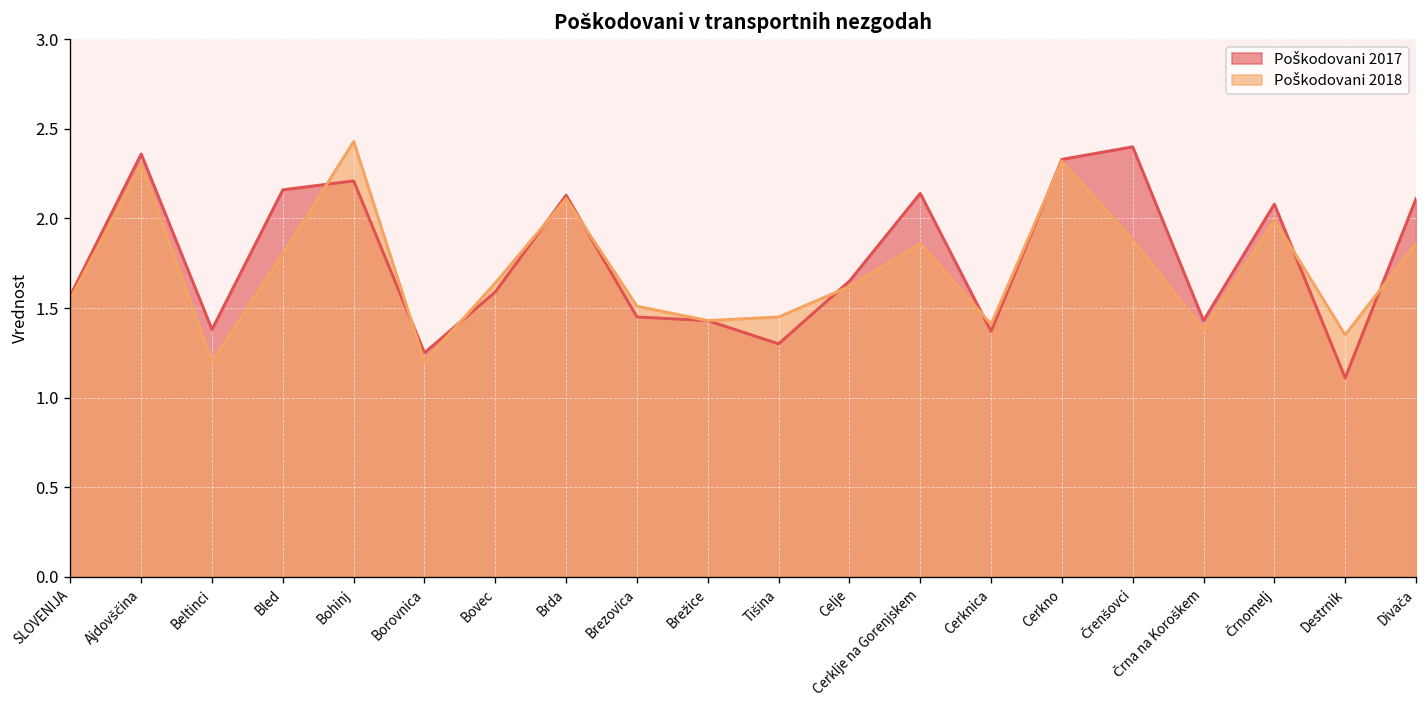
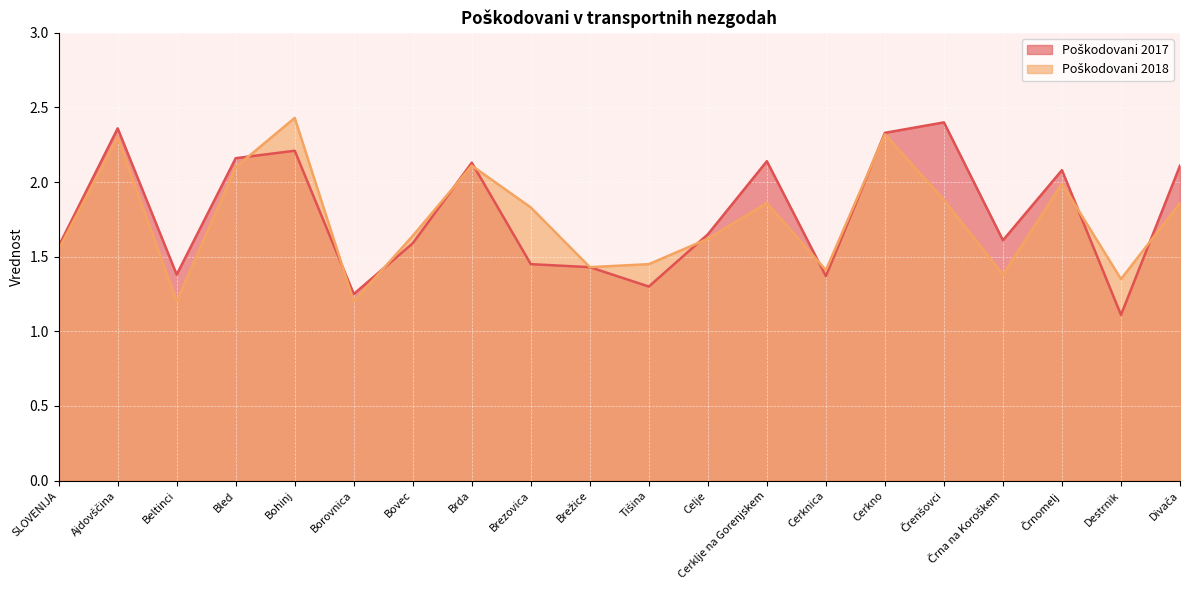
Poškodovani 2018, Bled: 1.8 -> 2.1
Poškodovani 2018, Brezovica: 1.51 -> 1.83
Poškodovani 2017, Črna na Koroškem: 1.43 -> 1.61
